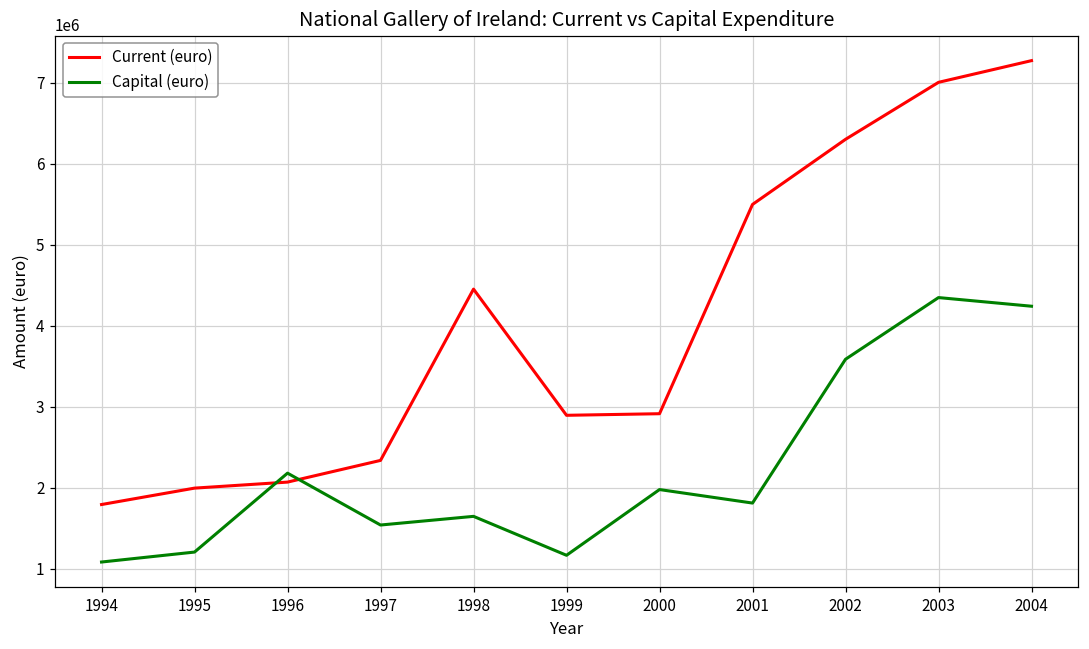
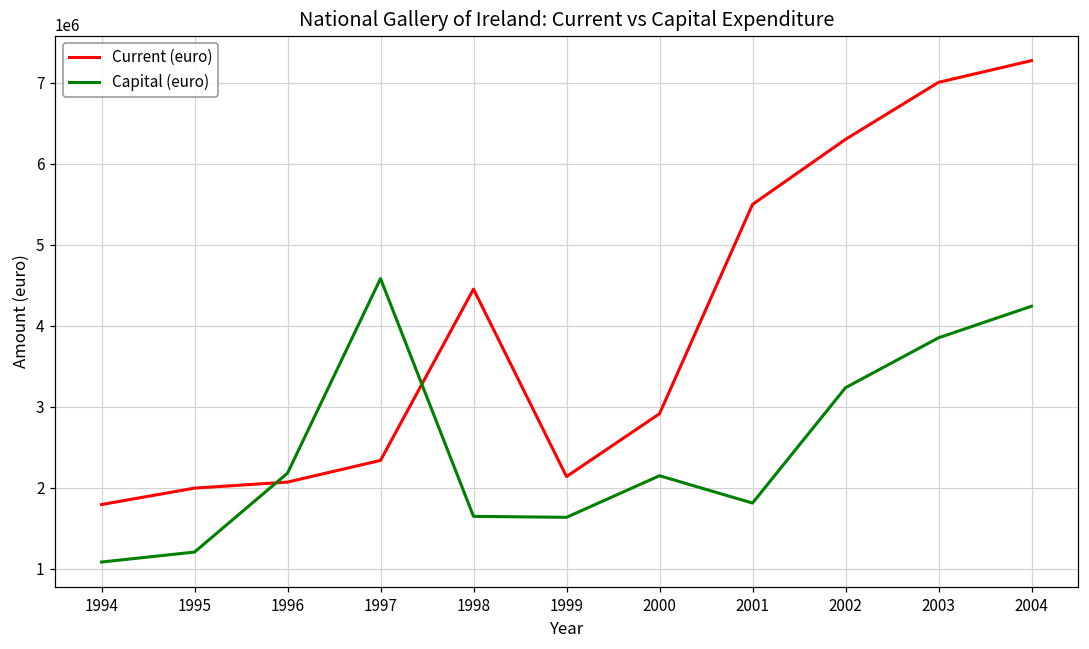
Capital (euro), 1997: 1500000 -> 4600000
Current (euro), 1999: 2900000 -> 2100000
Capital (euro), 1999: 1200000 -> 1600000
Capital (euro), 2000: 2000000 -> 2100000
Capital (euro), 2002: 3600000 -> 3200000
Capital (euro), 2003: 4300000 -> 3900000
